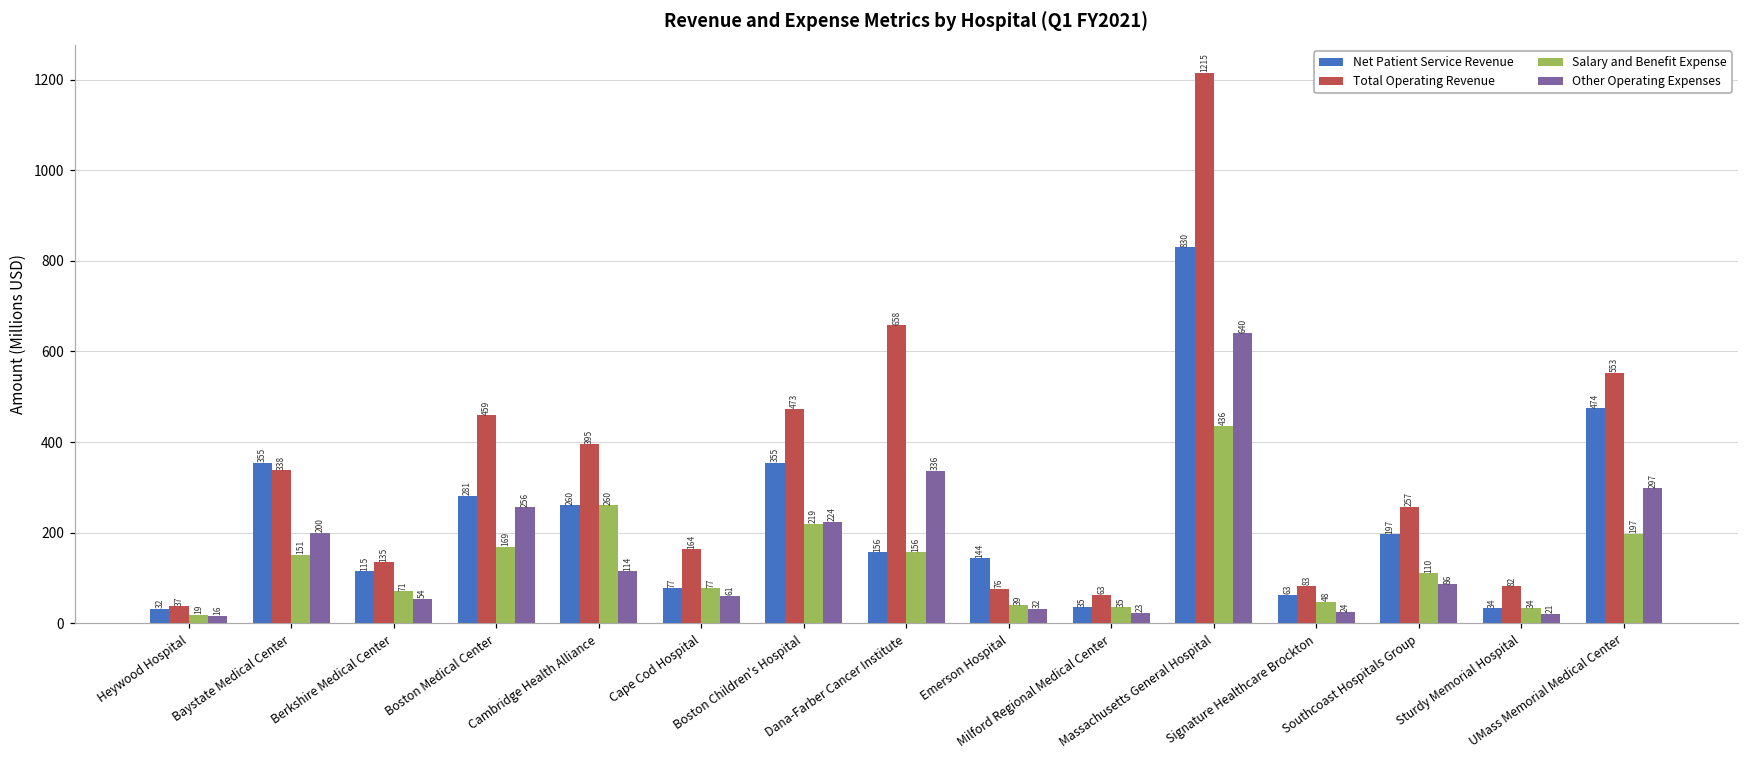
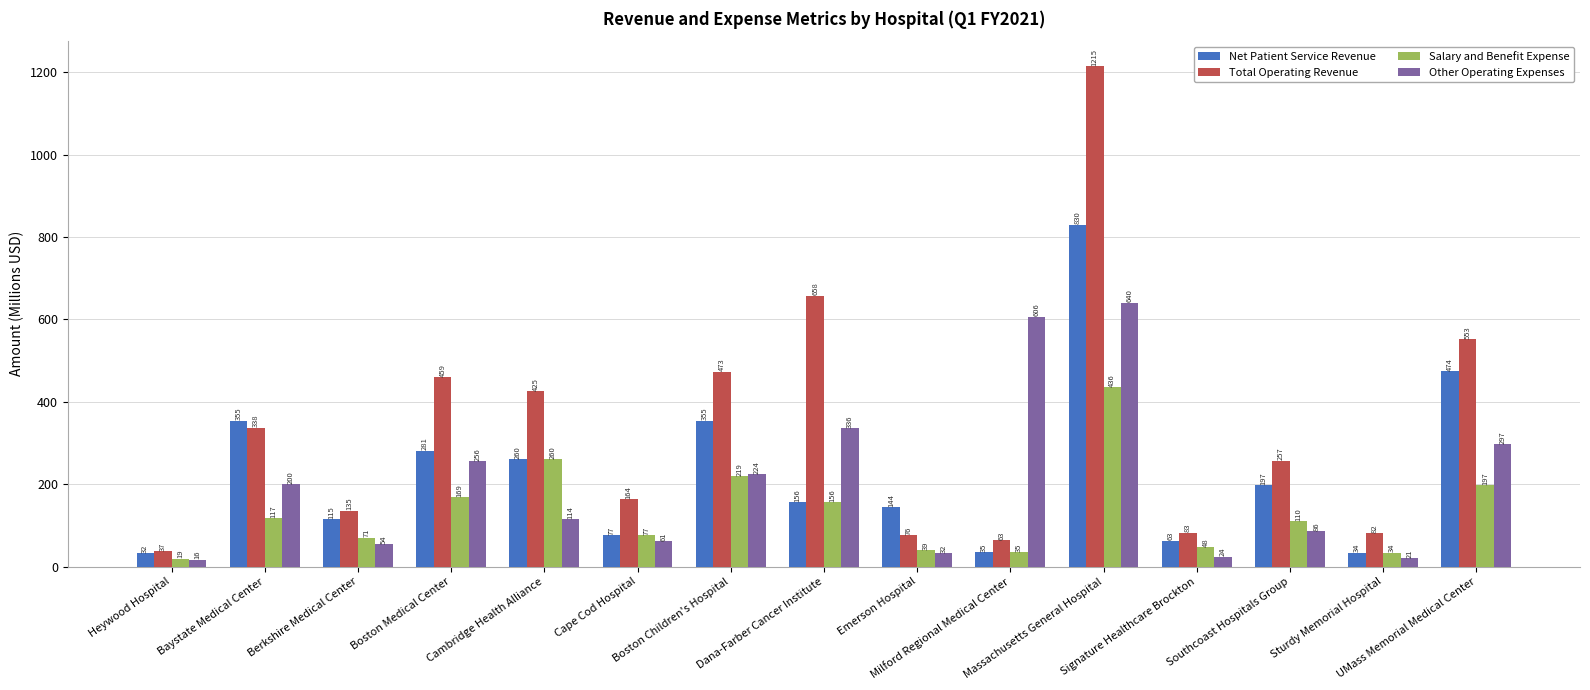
Salary and Benefit Expense, Baystate Medical Center: 151 -> 117
Total Operating Revenue, Cambridge Health Alliance: 395 -> 425
Other Operating Expenses, Milford Regional Medical Center: 23 -> 606
